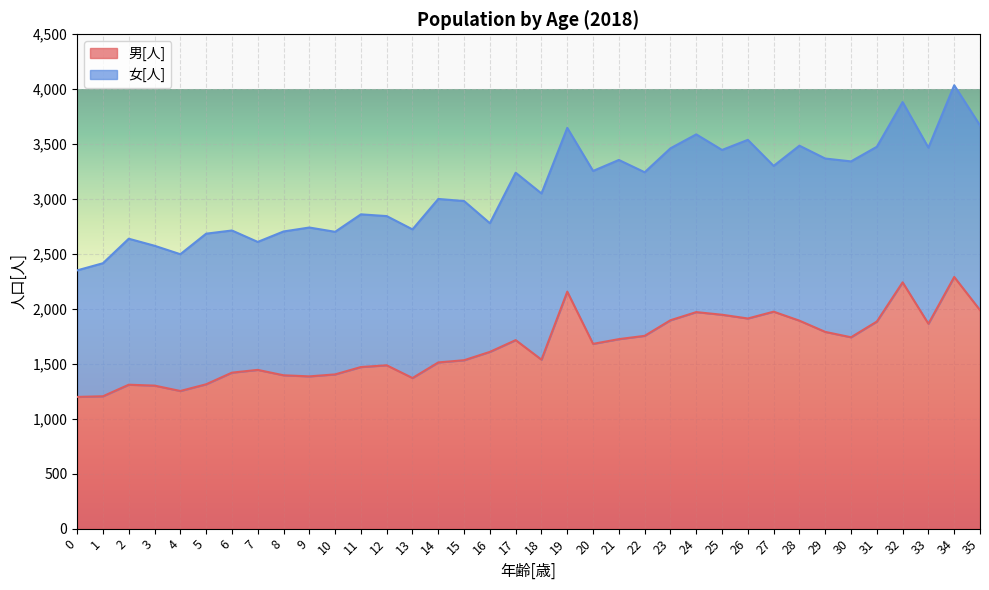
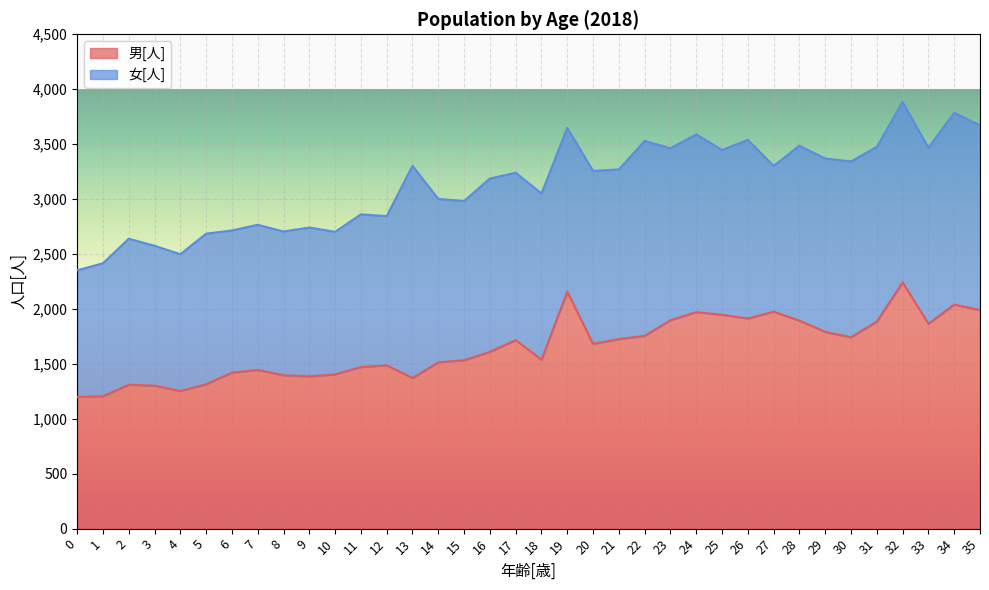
女[人], 7: 1,170 -> 1,320
女[人], 13: 1,350 -> 1,930
女[人], 16: 1,170 -> 1,580
女[人], 21: 1,630 -> 1,550
女[人], 22: 1,490 -> 1,770
男[人], 34: 2,290 -> 2,040
